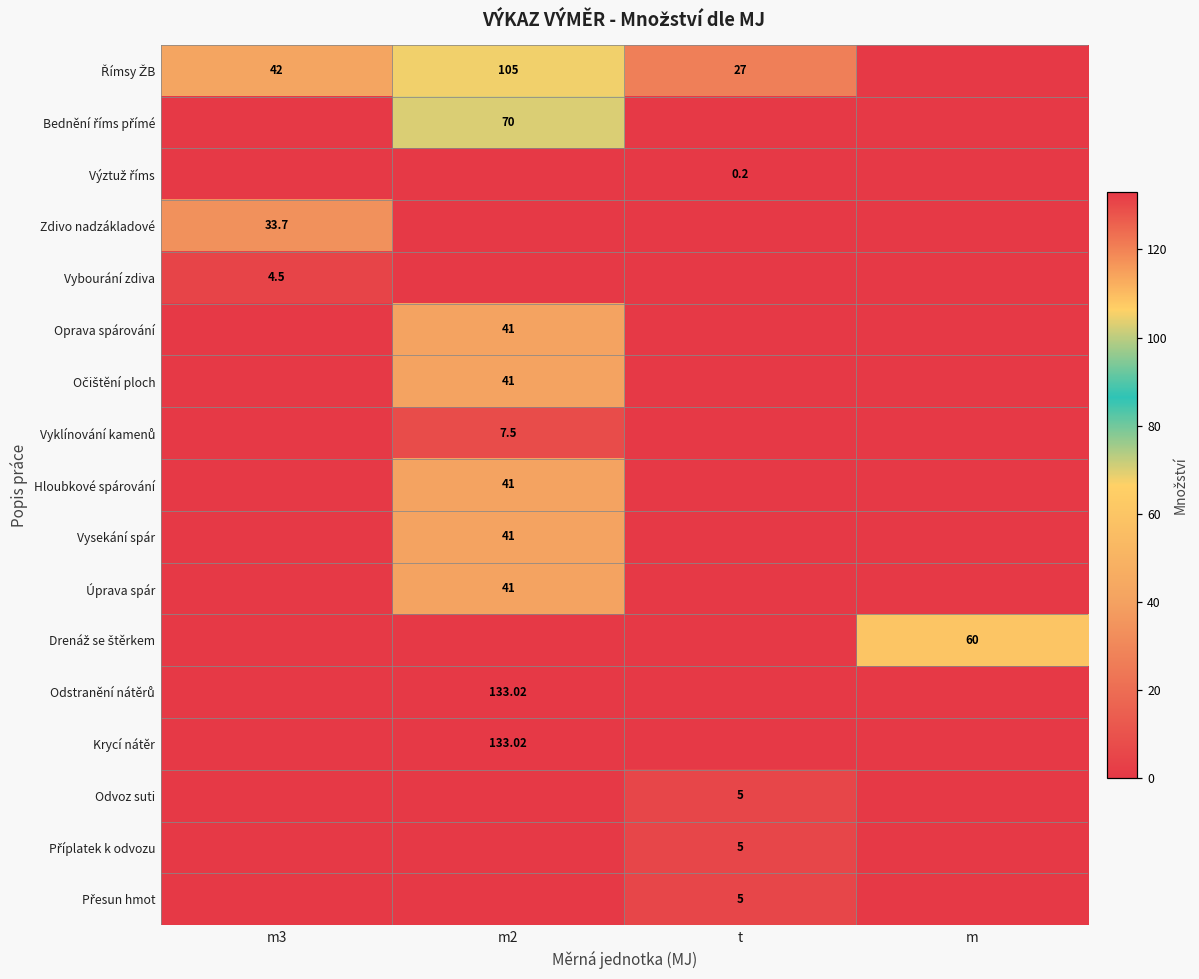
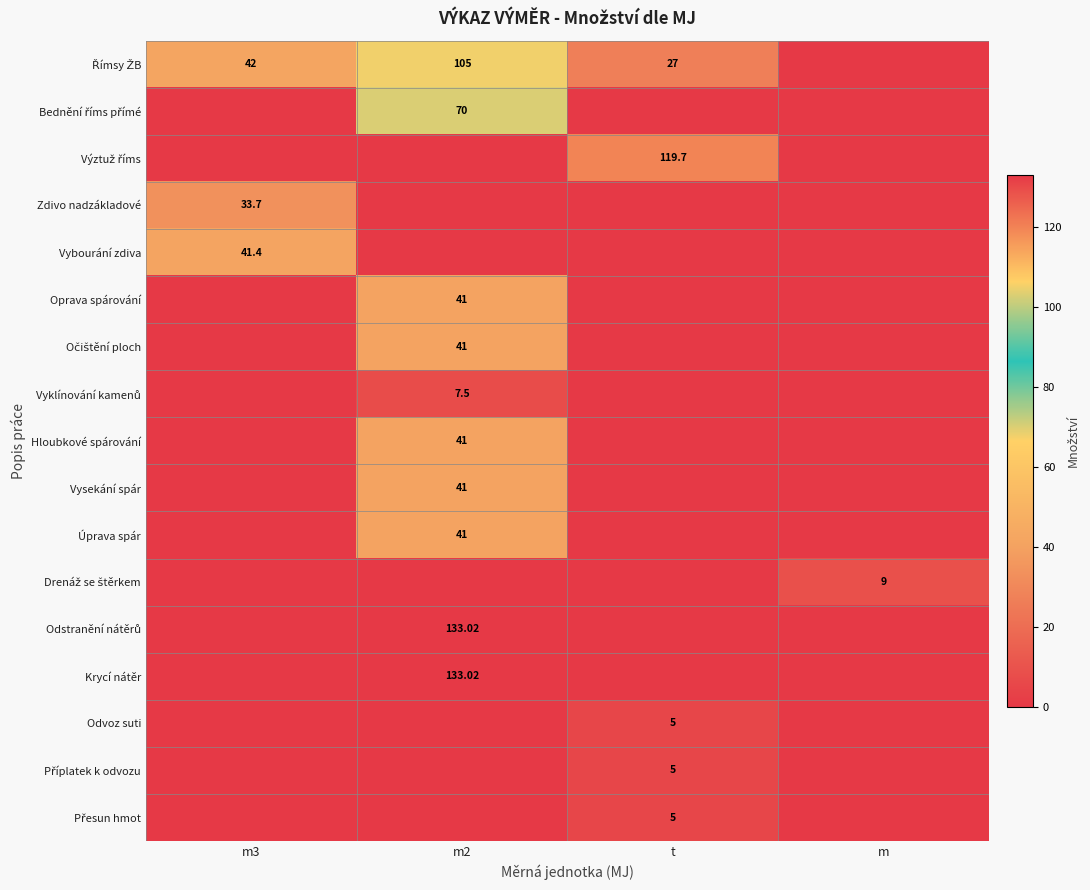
Výztuž říms, t: 0.2 -> 119.7
Vybourání zdiva, m3: 4.5 -> 41.4
Drenáž se štěrkem, m: 60 -> 9
